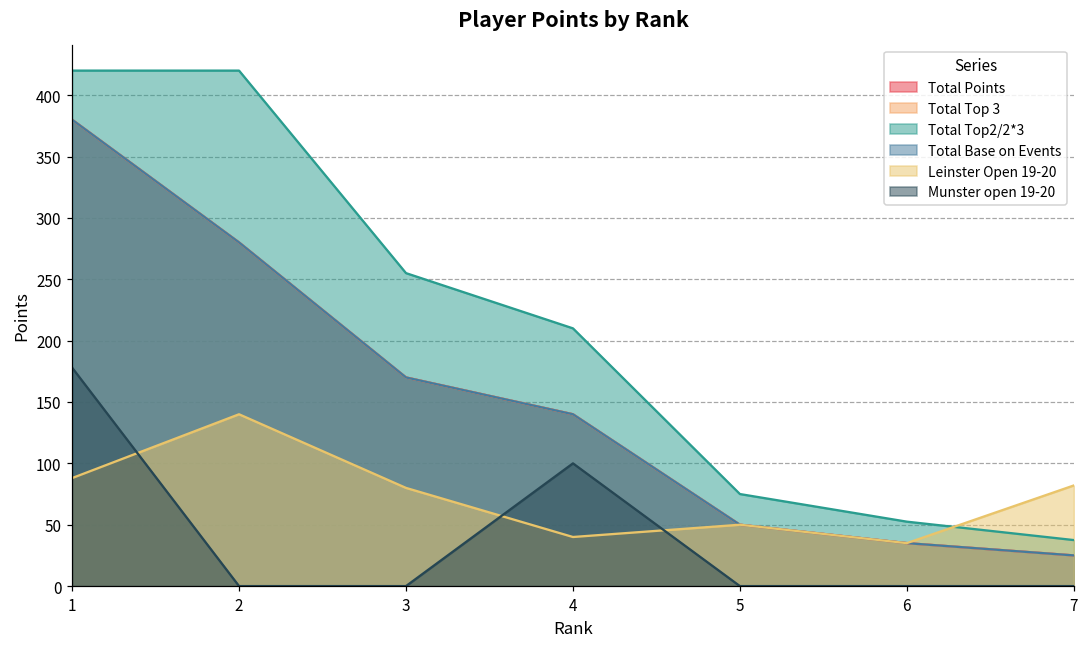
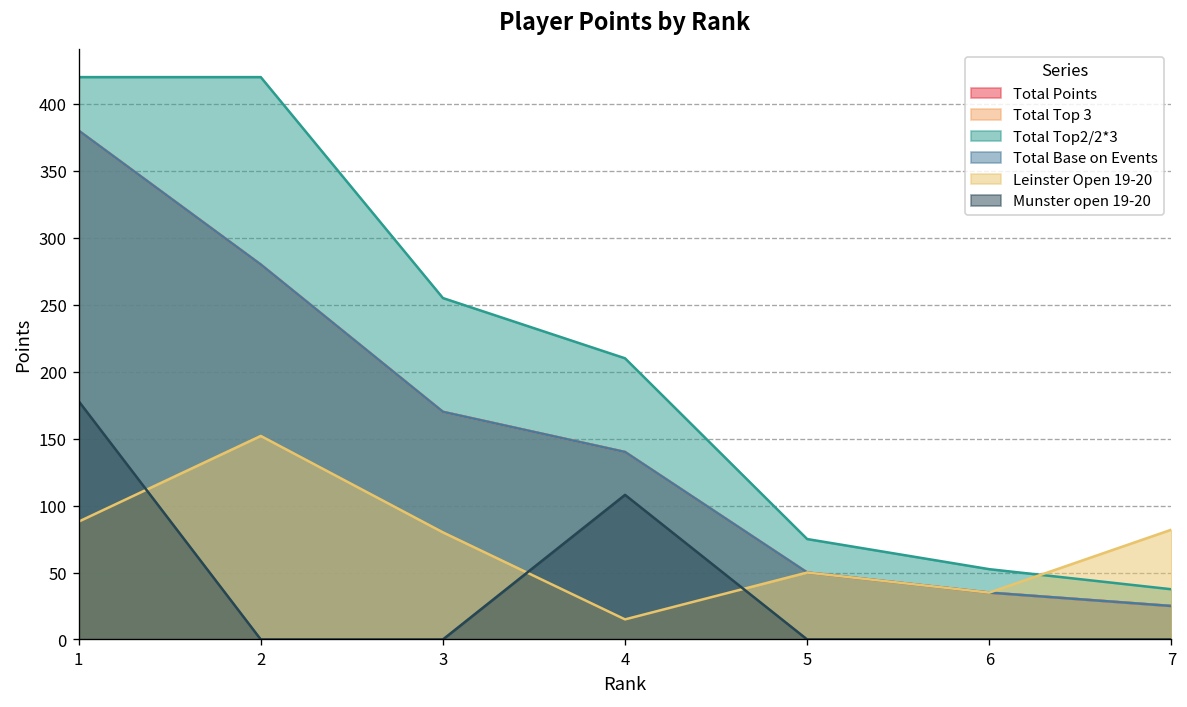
Leinster Open 19-20, 2: 140 -> 152
Leinster Open 19-20, 4: 40 -> 15
Munster open 19-20, 4: 100 -> 108
